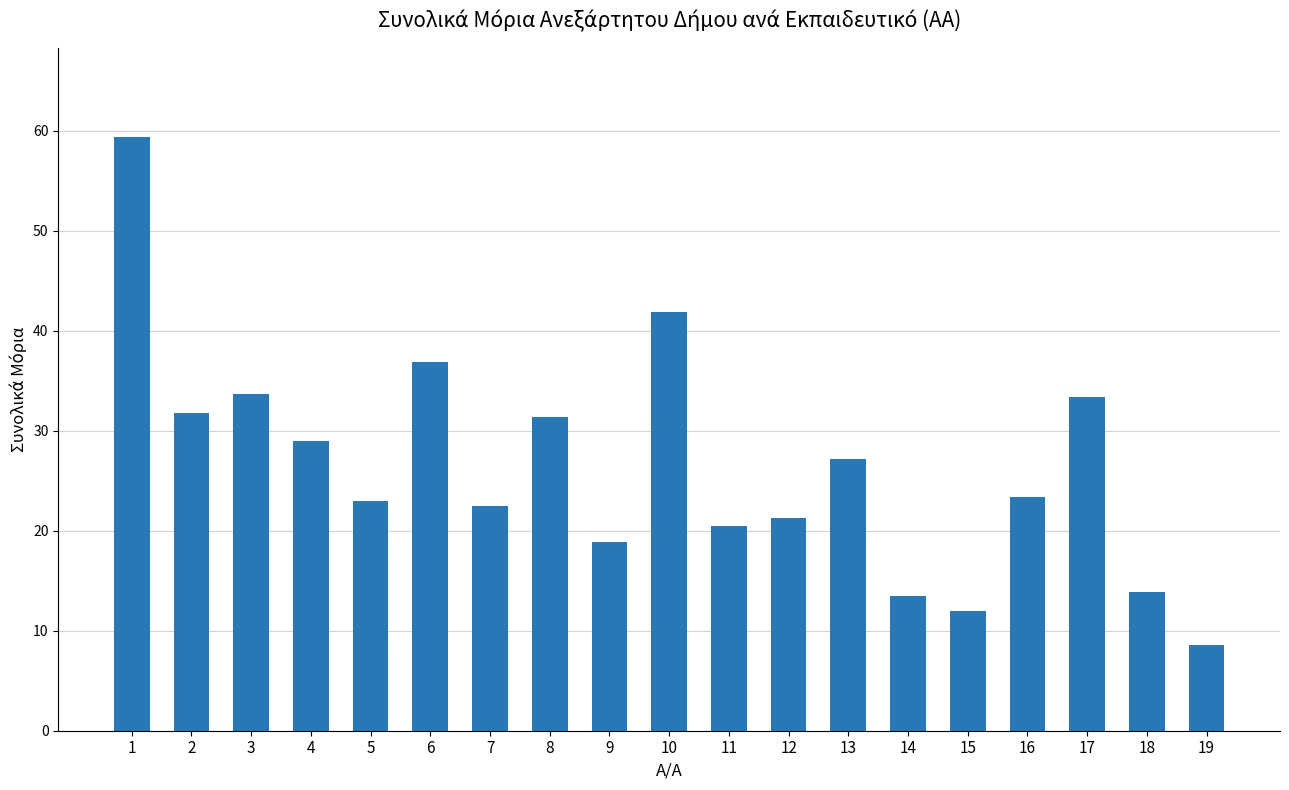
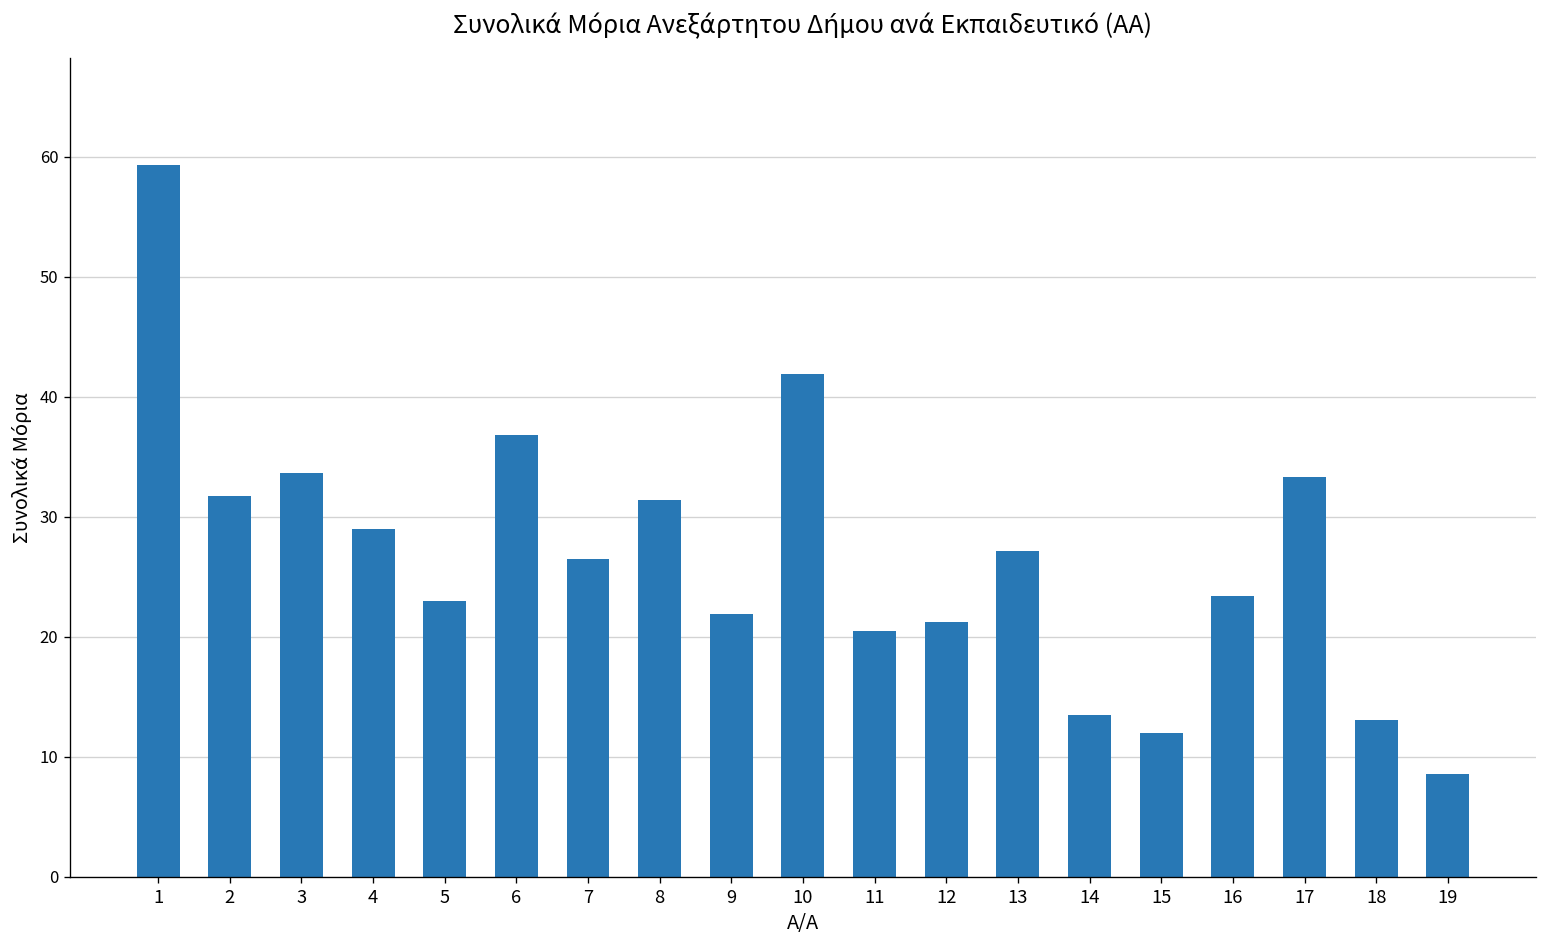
7: 22.5 -> 26.5
9: 18.9 -> 21.9
18: 13.9 -> 13.1
